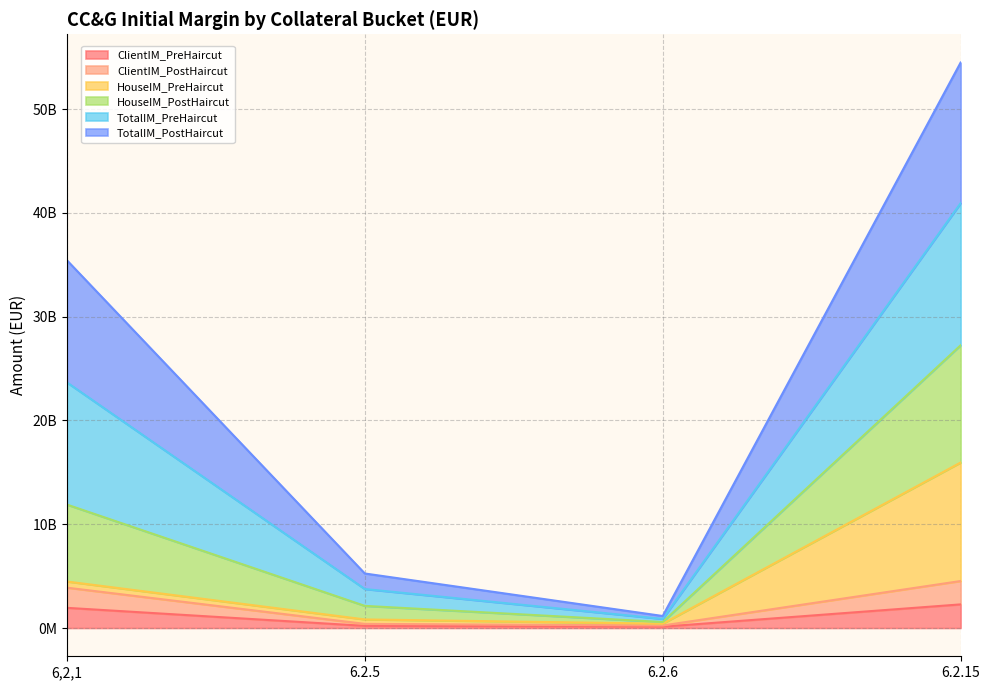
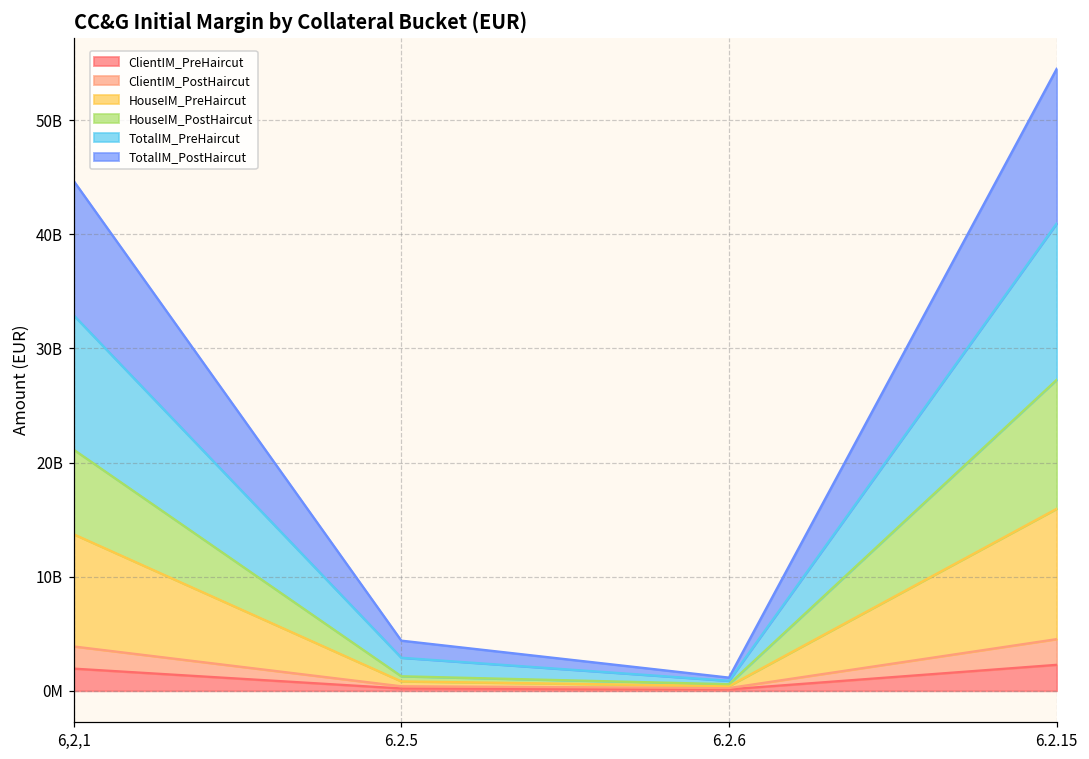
HouseIM_PreHaircut, 6,2,1: 600000000 -> 9800000000
HouseIM_PostHaircut, 6.2.5: 1300000000 -> 400000000
